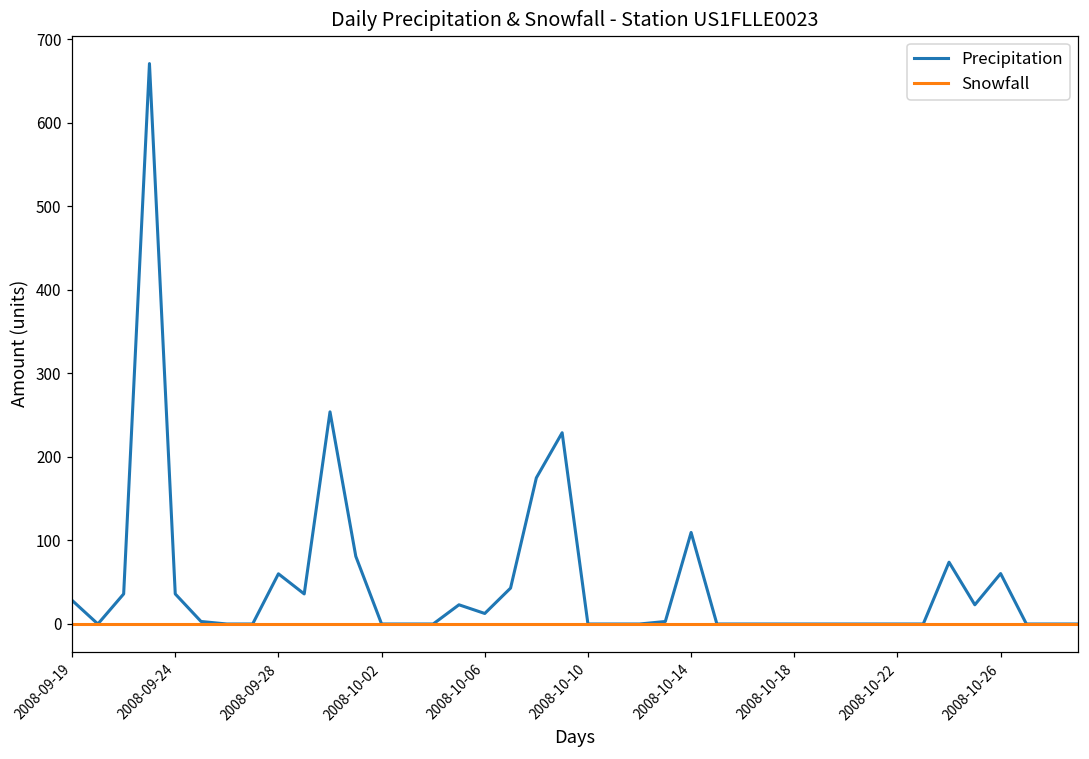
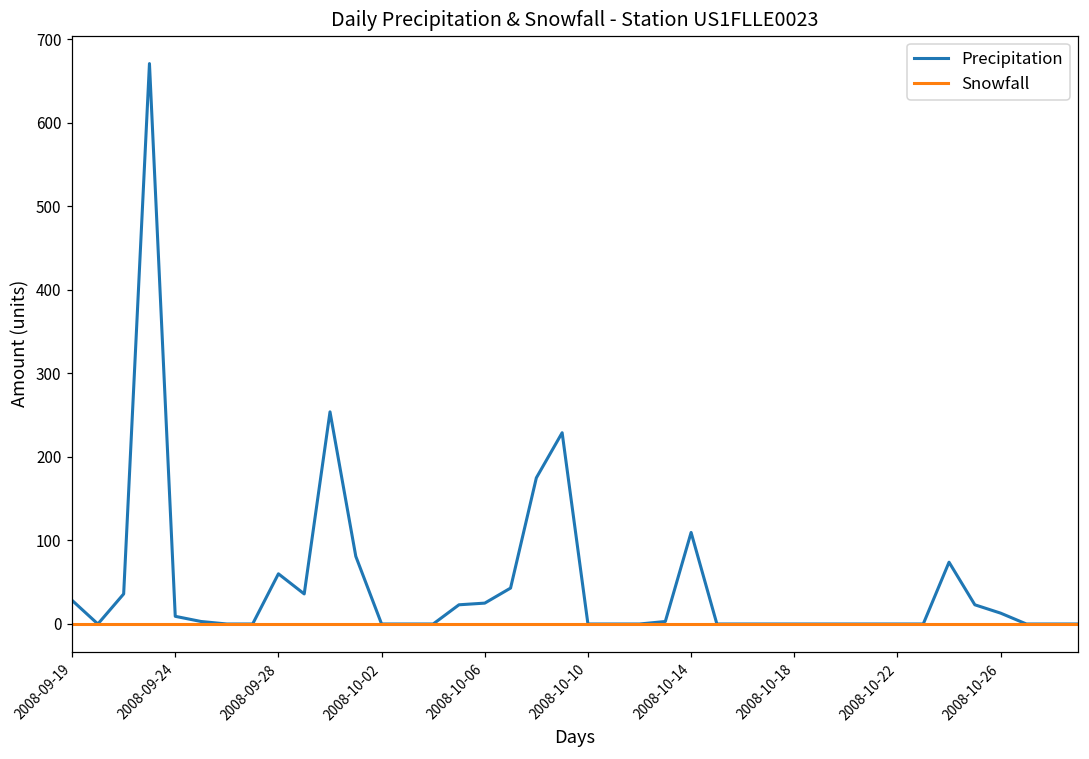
Precipitation, 2008-09-24: 40 -> 10
Precipitation, 2008-10-06: 10 -> 30
Precipitation, 2008-10-26: 60 -> 10
